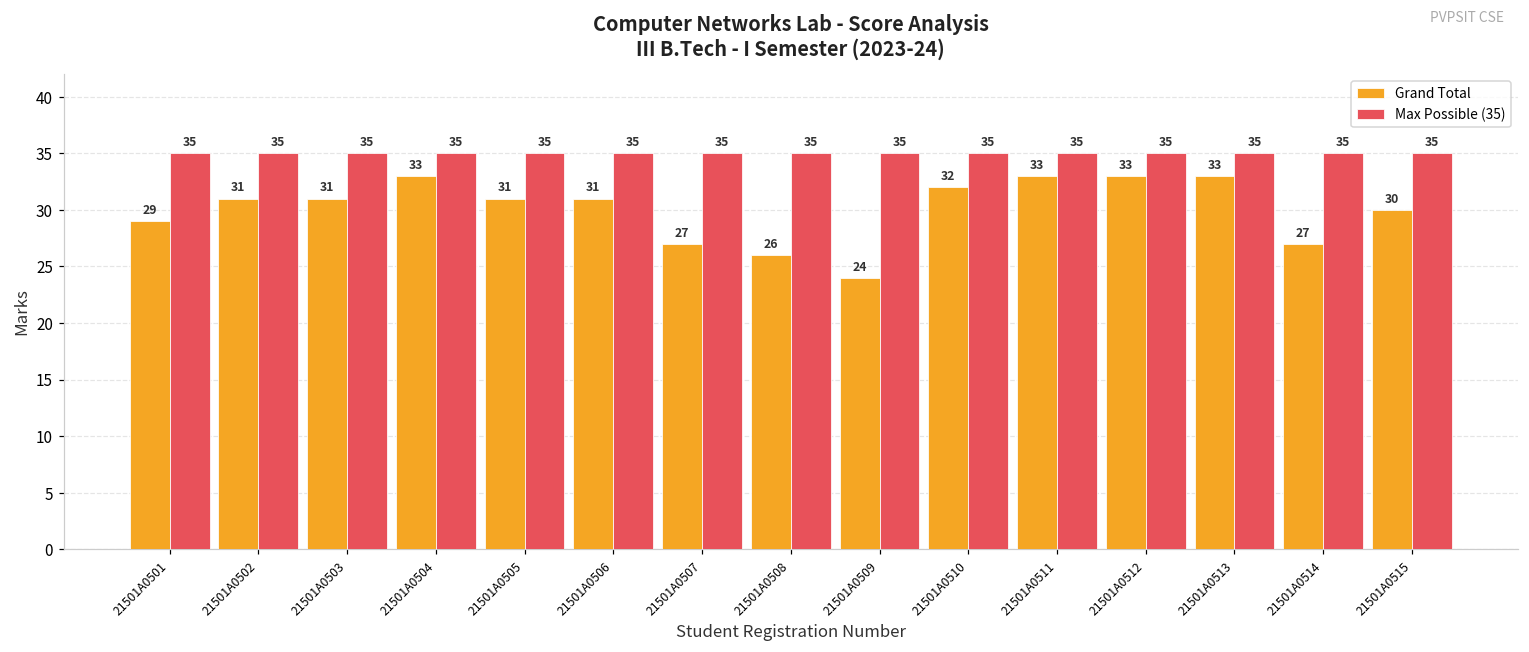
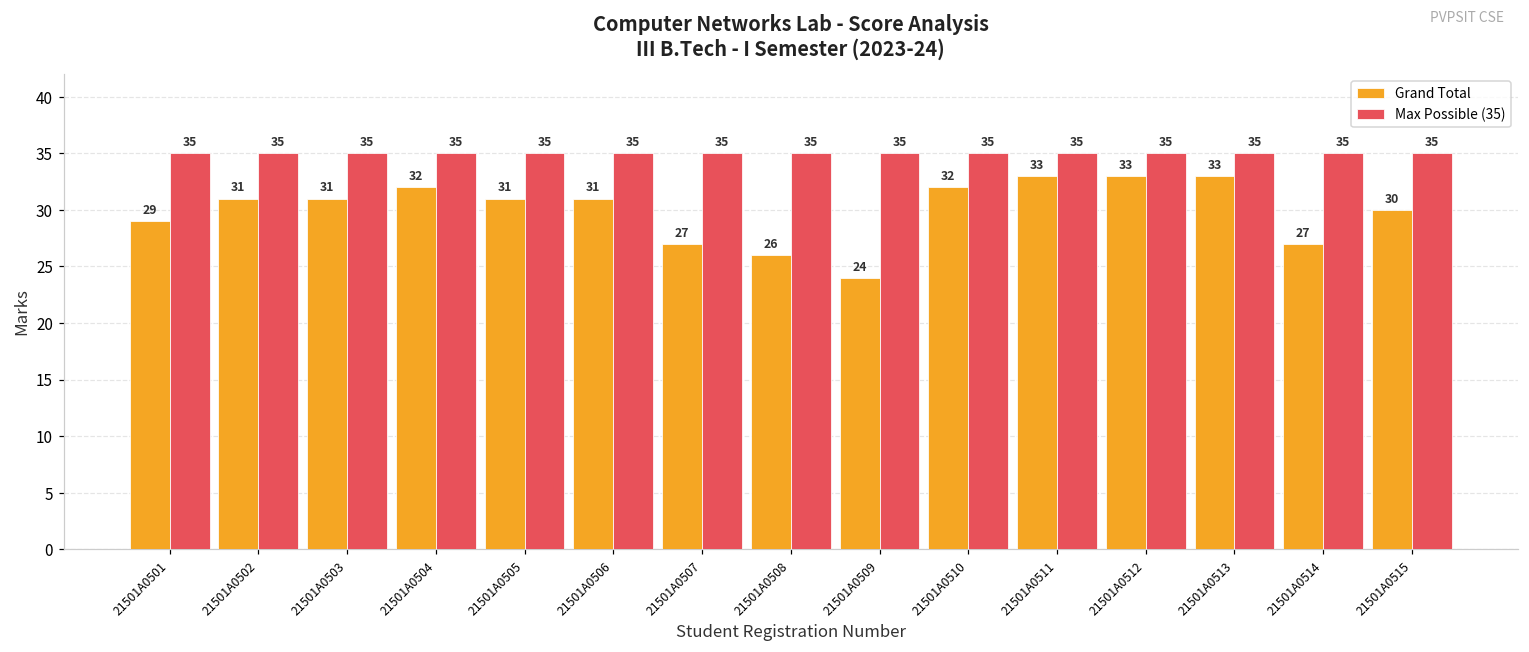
Grand Total, 21501A0504: 33 -> 32
